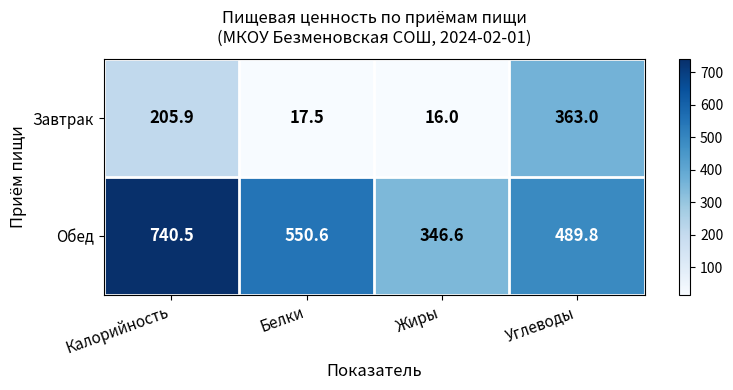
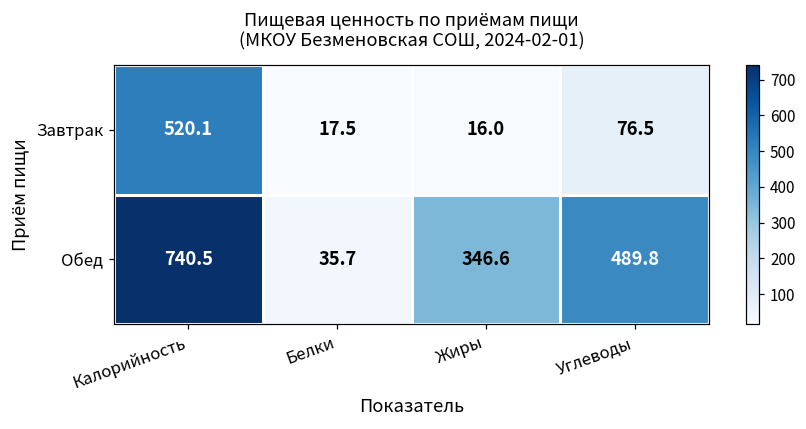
Завтрак, Калорийность: 205.9 -> 520.1
Завтрак, Углеводы: 363.0 -> 76.5
Обед, Белки: 550.6 -> 35.7
